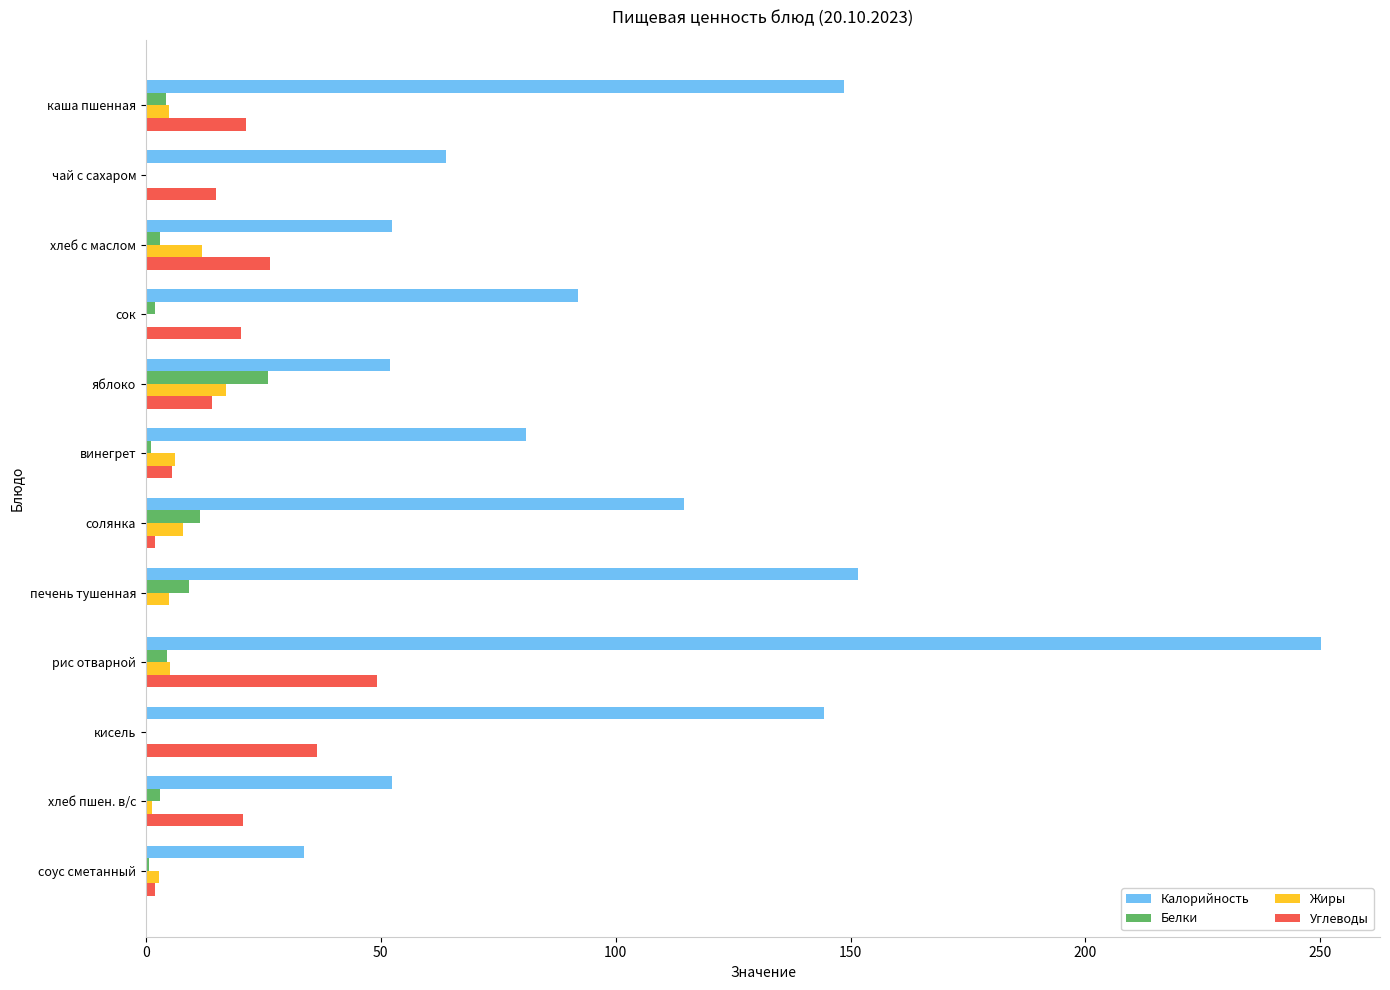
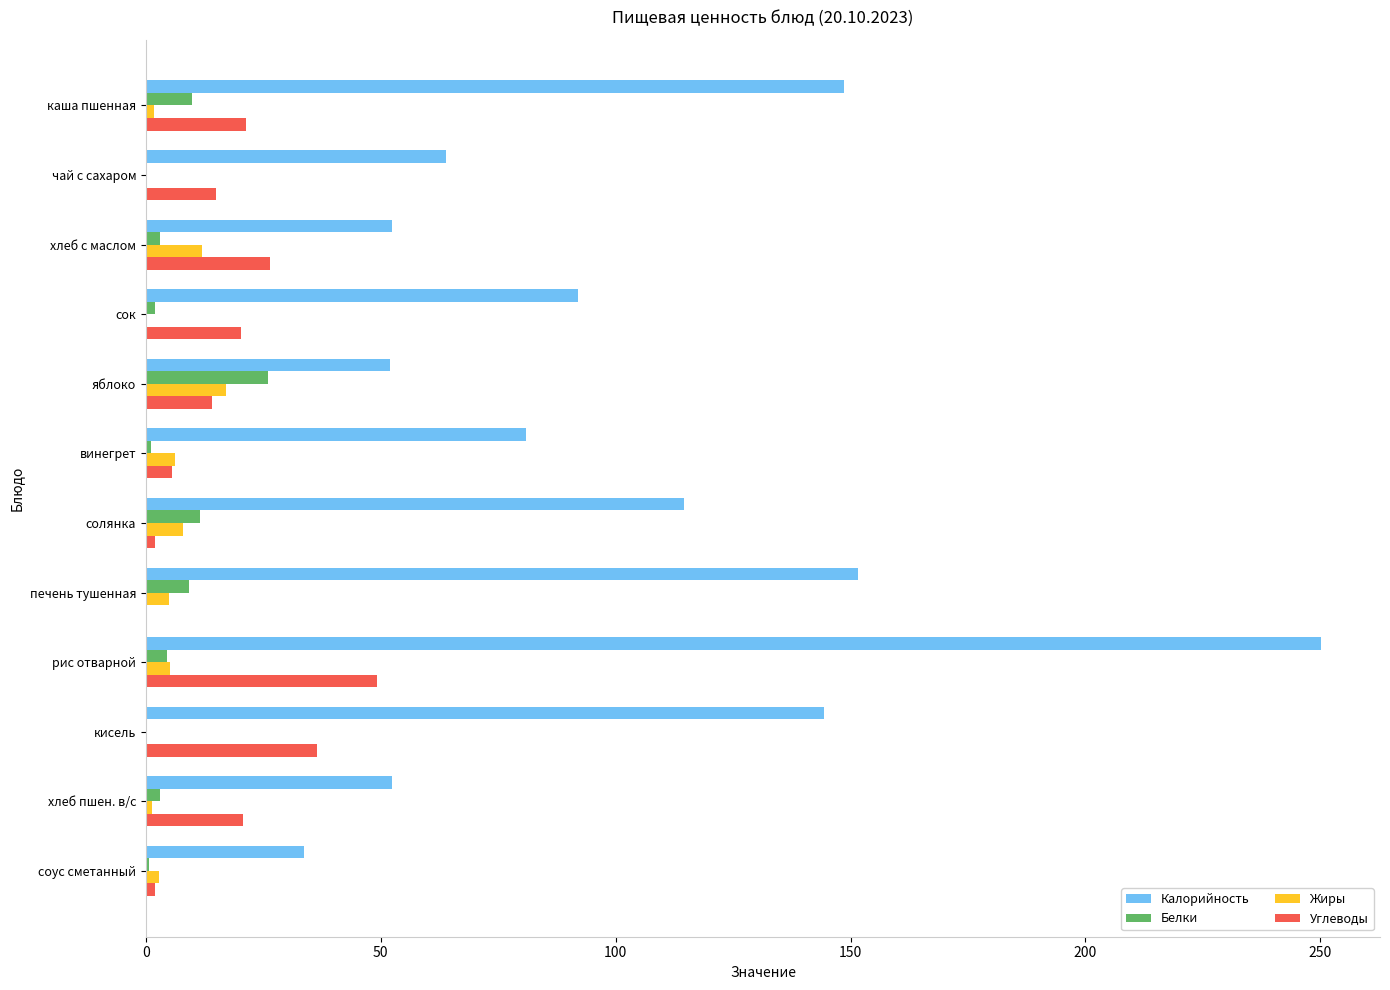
Белки, каша пшенная: 4 -> 10
Жиры, каша пшенная: 5 -> 2
